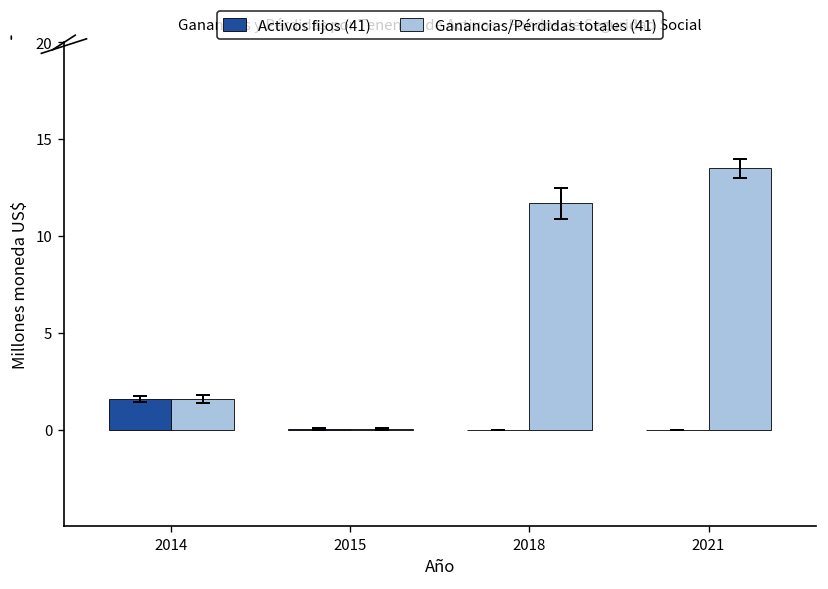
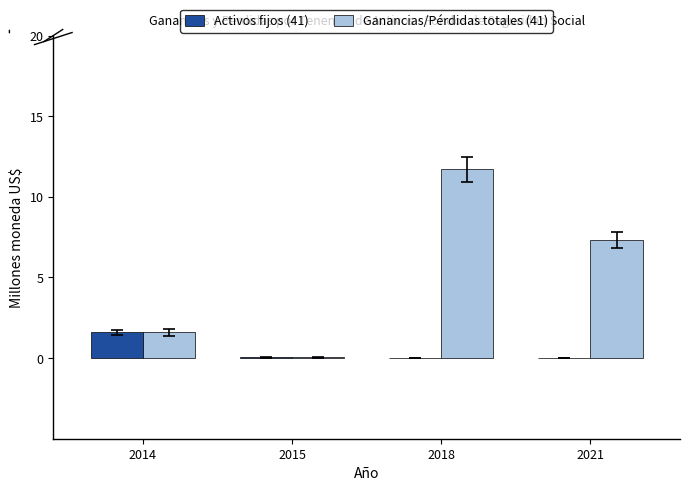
Ganancias/Pérdidas totales (41), 2021: 13.5 -> 7.3
